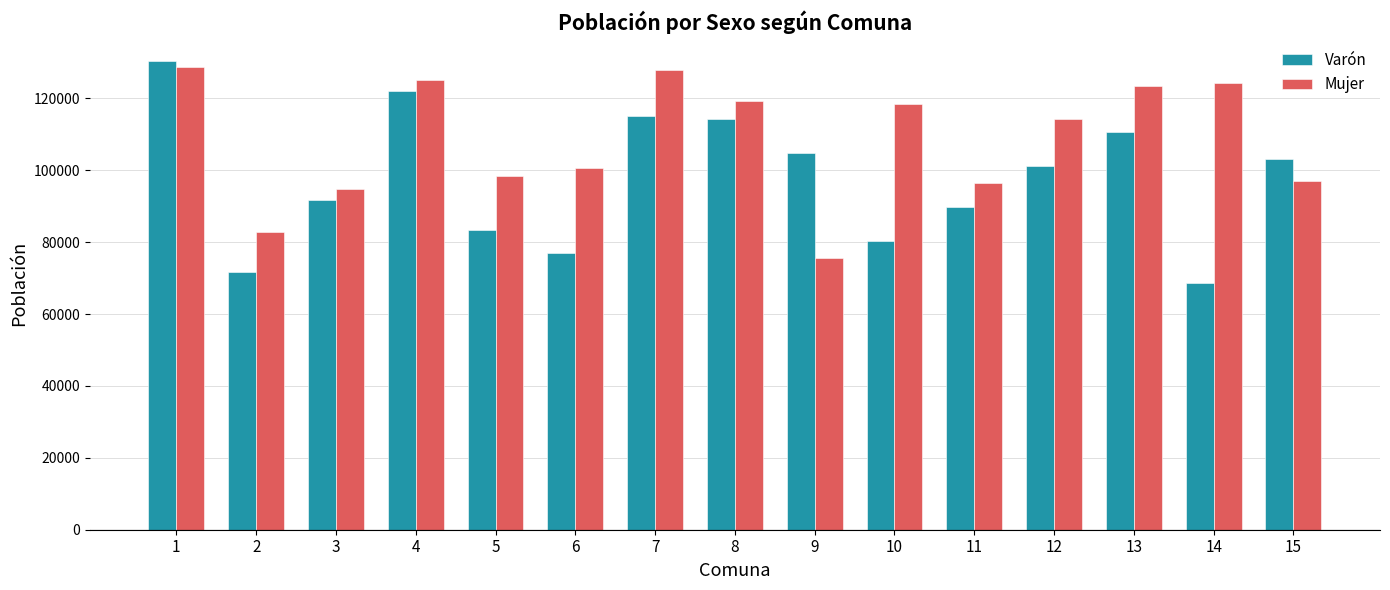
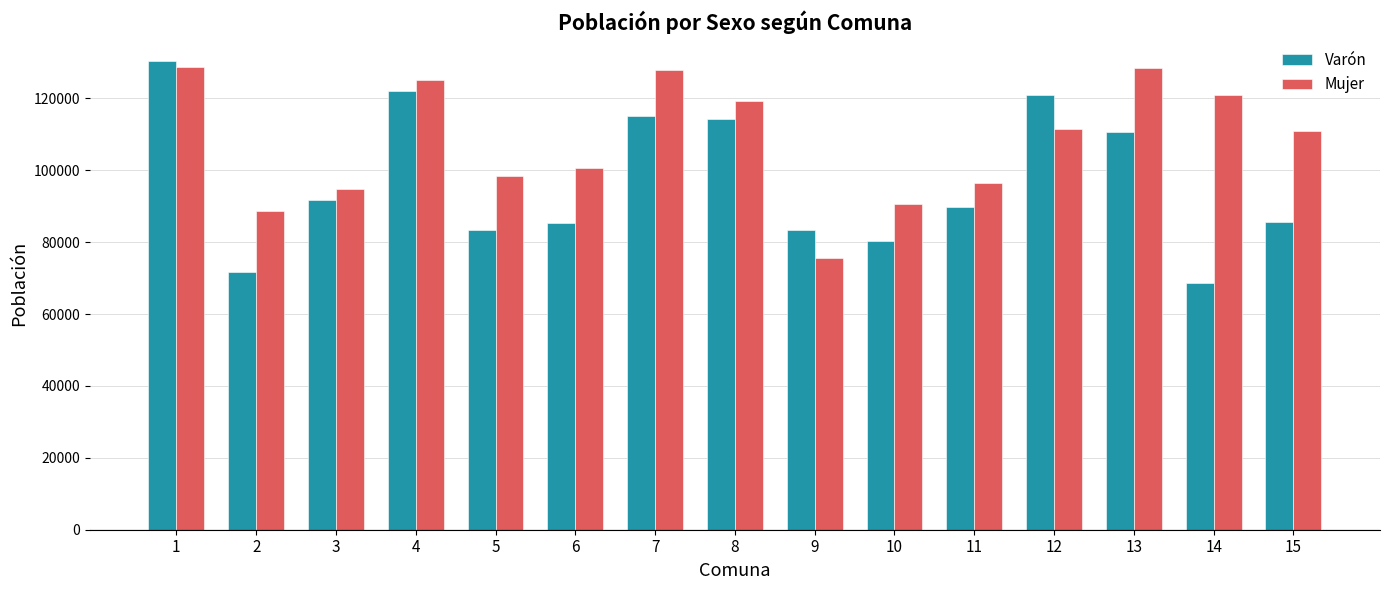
Mujer, 2: 83000 -> 89000
Varón, 6: 77000 -> 85000
Varón, 9: 105000 -> 83000
Mujer, 10: 118000 -> 91000
Varón, 12: 101000 -> 121000
Mujer, 12: 114000 -> 112000
Mujer, 13: 123000 -> 128000
Mujer, 14: 124000 -> 121000
Varón, 15: 103000 -> 85000
Mujer, 15: 97000 -> 111000
